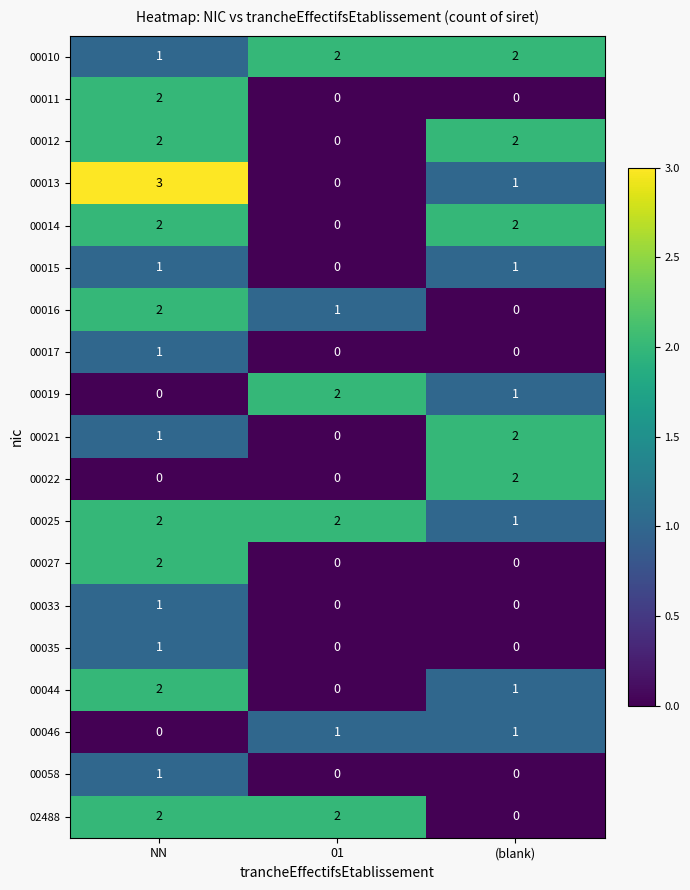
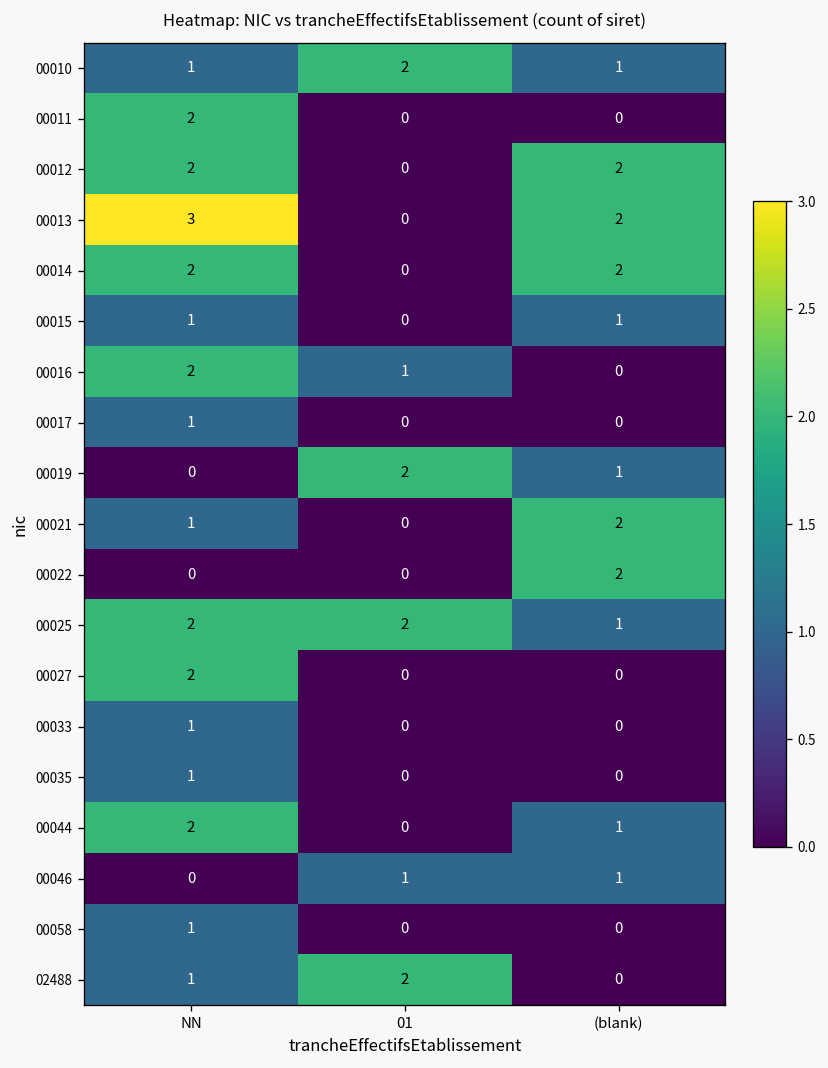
00010, (blank): 2 -> 1
00013, (blank): 1 -> 2
02488, NN: 2 -> 1
